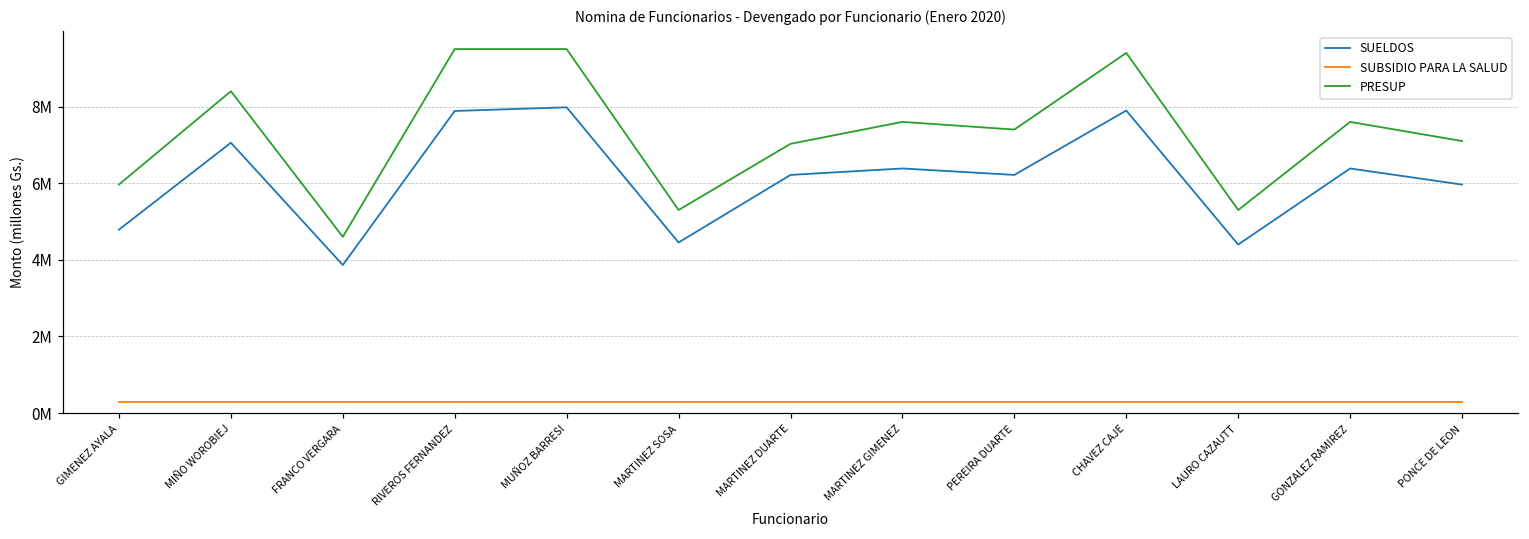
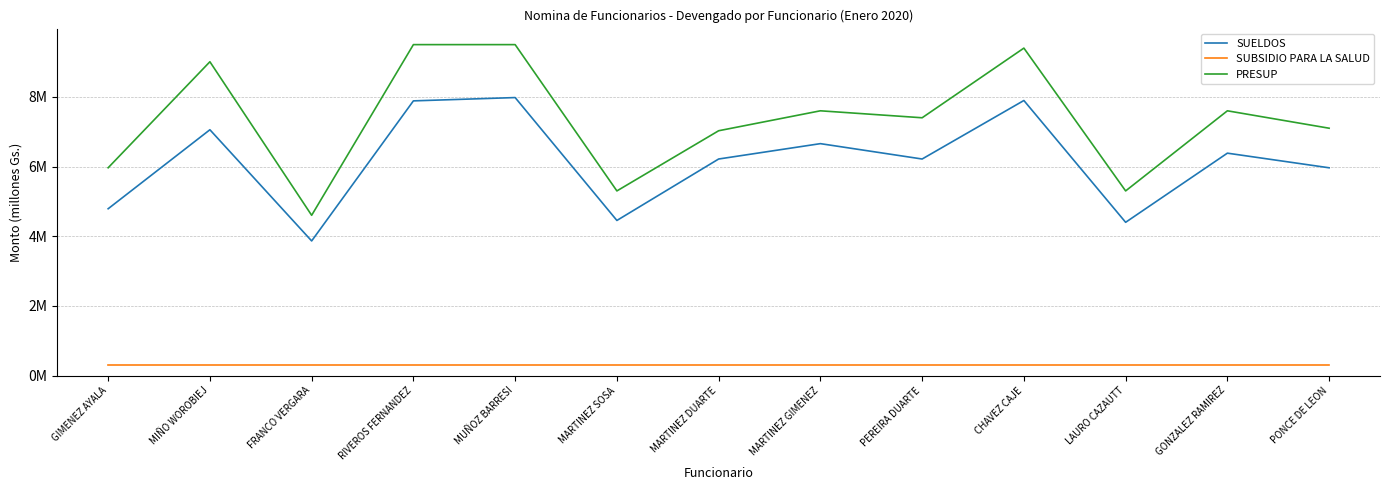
PRESUP, MIÑO WOROBIEJ: 8400000 -> 9000000
SUELDOS, MARTINEZ GIMENEZ: 6400000 -> 6700000
